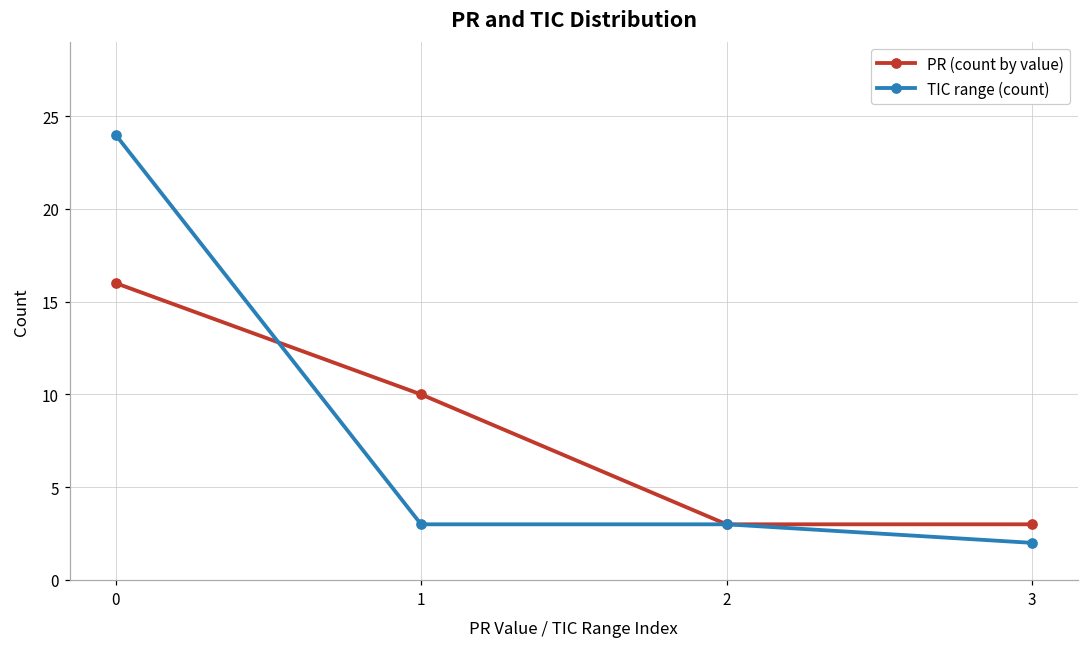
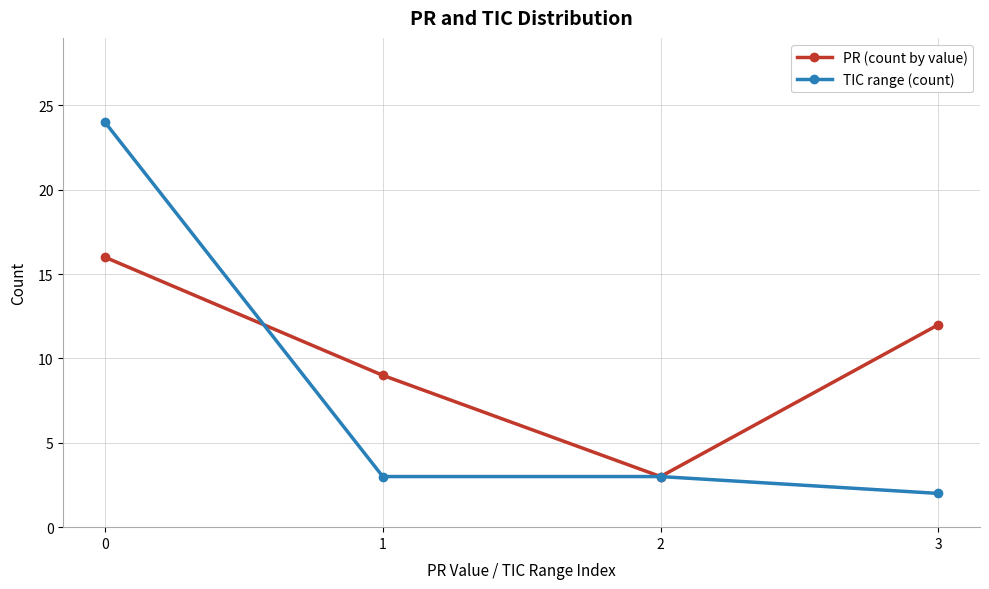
PR (count by value), 1: 10 -> 9
PR (count by value), 3: 3 -> 12
